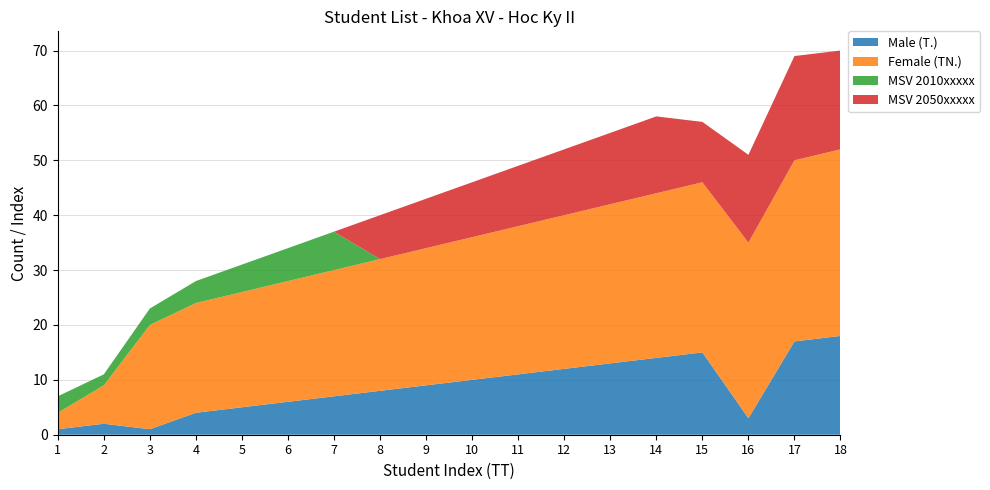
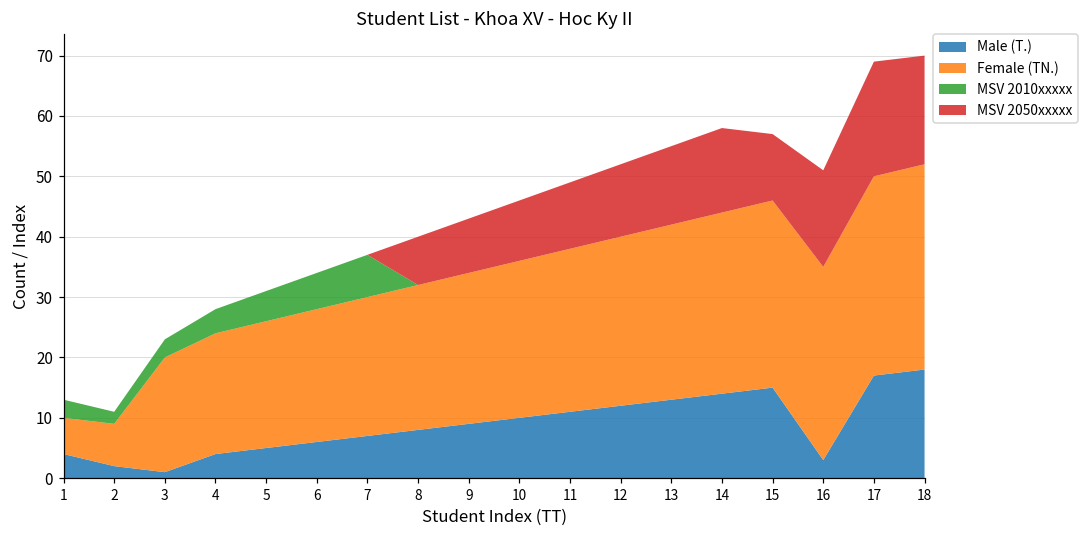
Male (T.), 1: 1 -> 4
Female (TN.), 1: 3 -> 6
